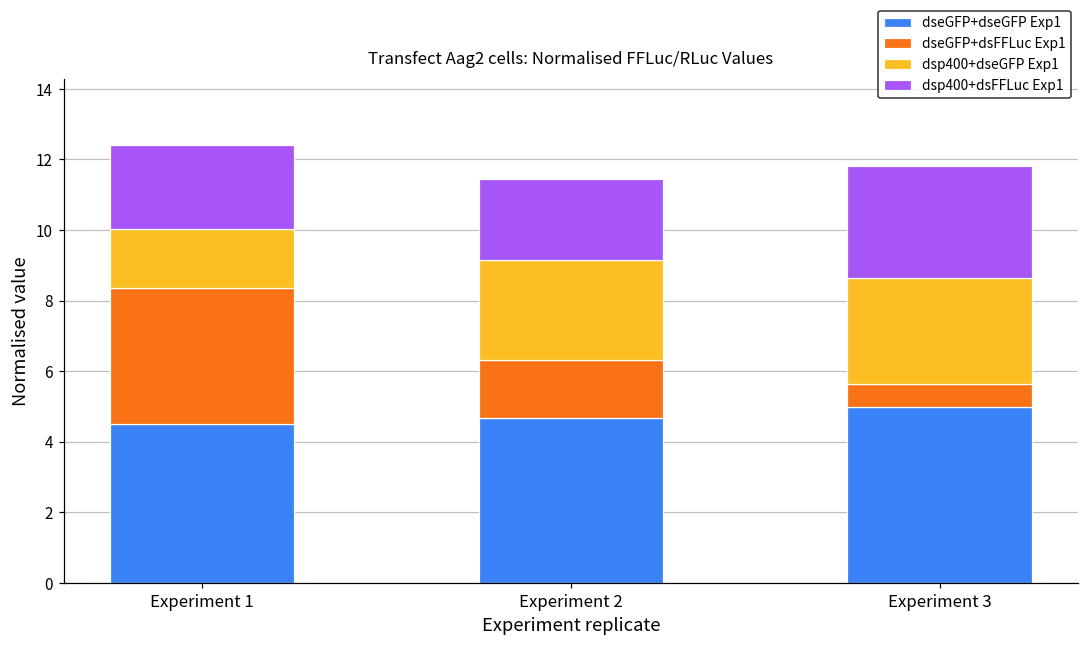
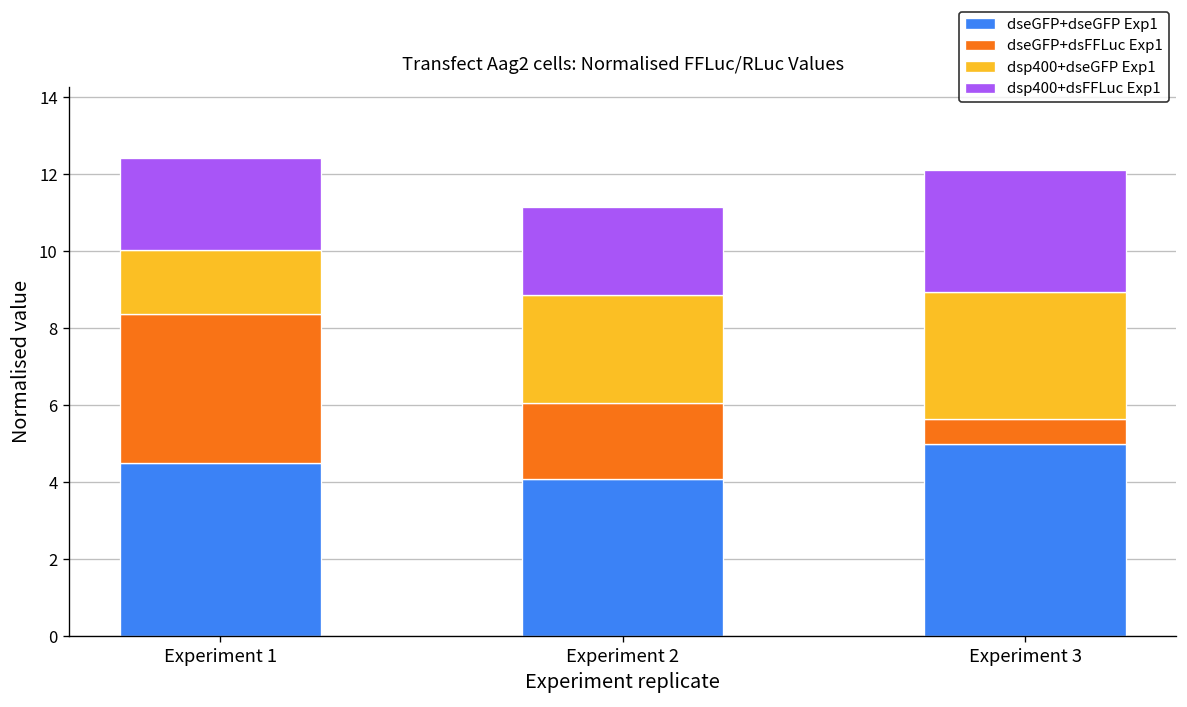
dseGFP+dseGFP Exp1, Experiment 2: 4.7 -> 4.1
dseGFP+dsFFLuc Exp1, Experiment 2: 1.7 -> 2.0
dsp400+dseGFP Exp1, Experiment 3: 3.0 -> 3.3
